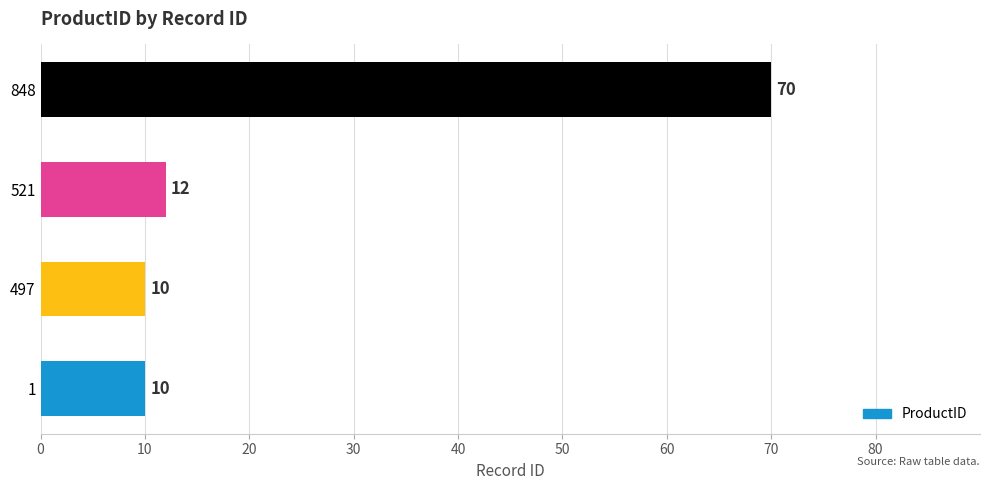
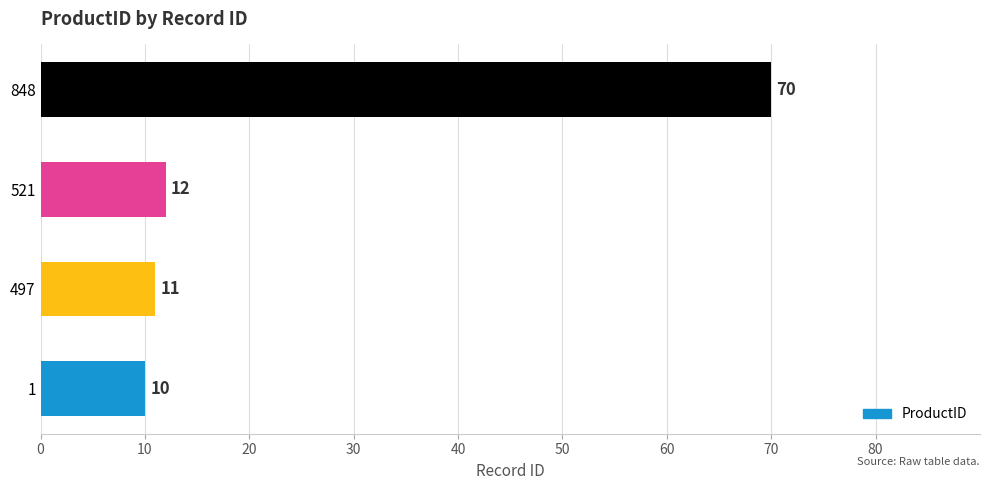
497: 10 -> 11
